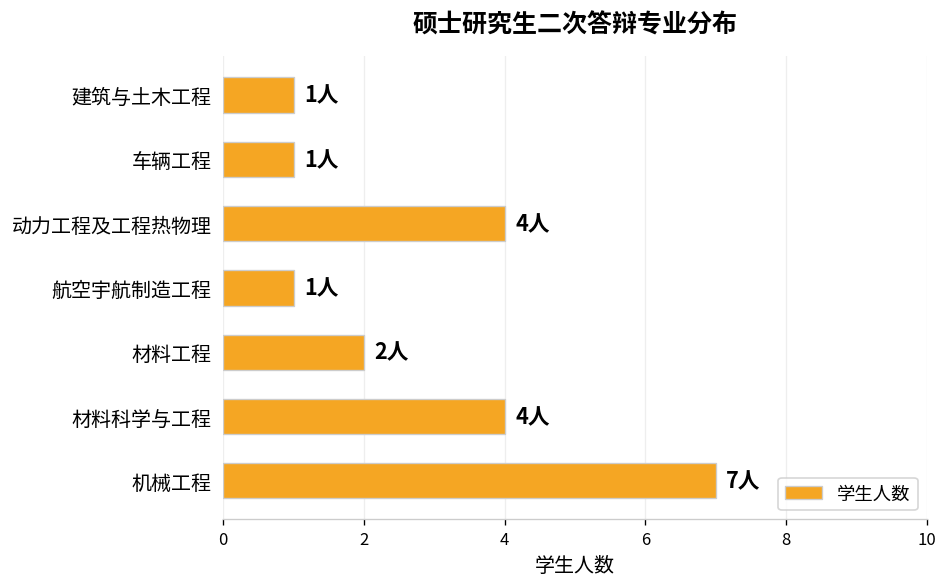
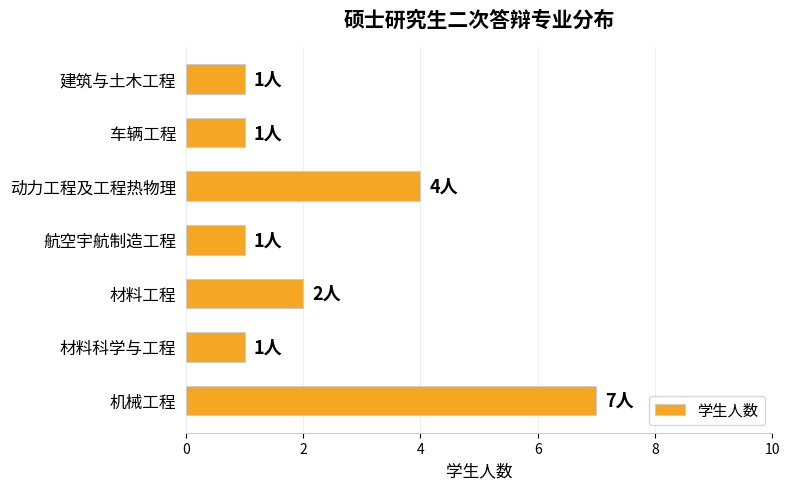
材料科学与工程: 4人 -> 1人
